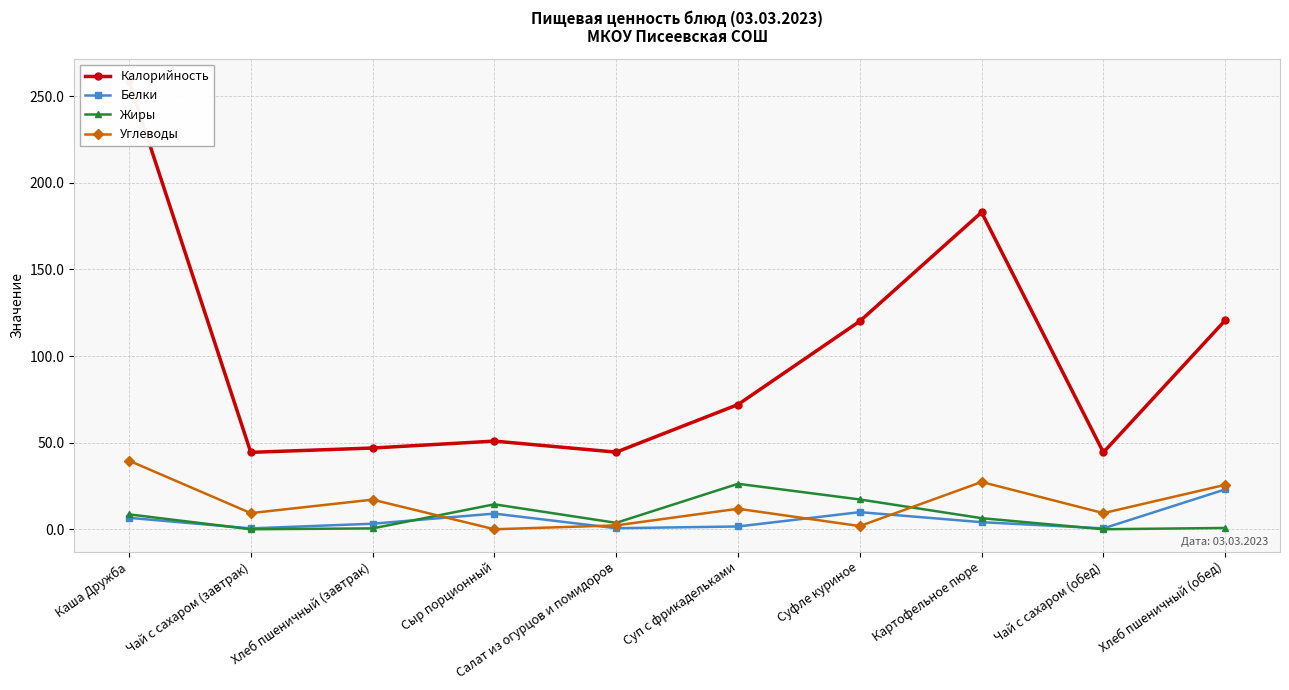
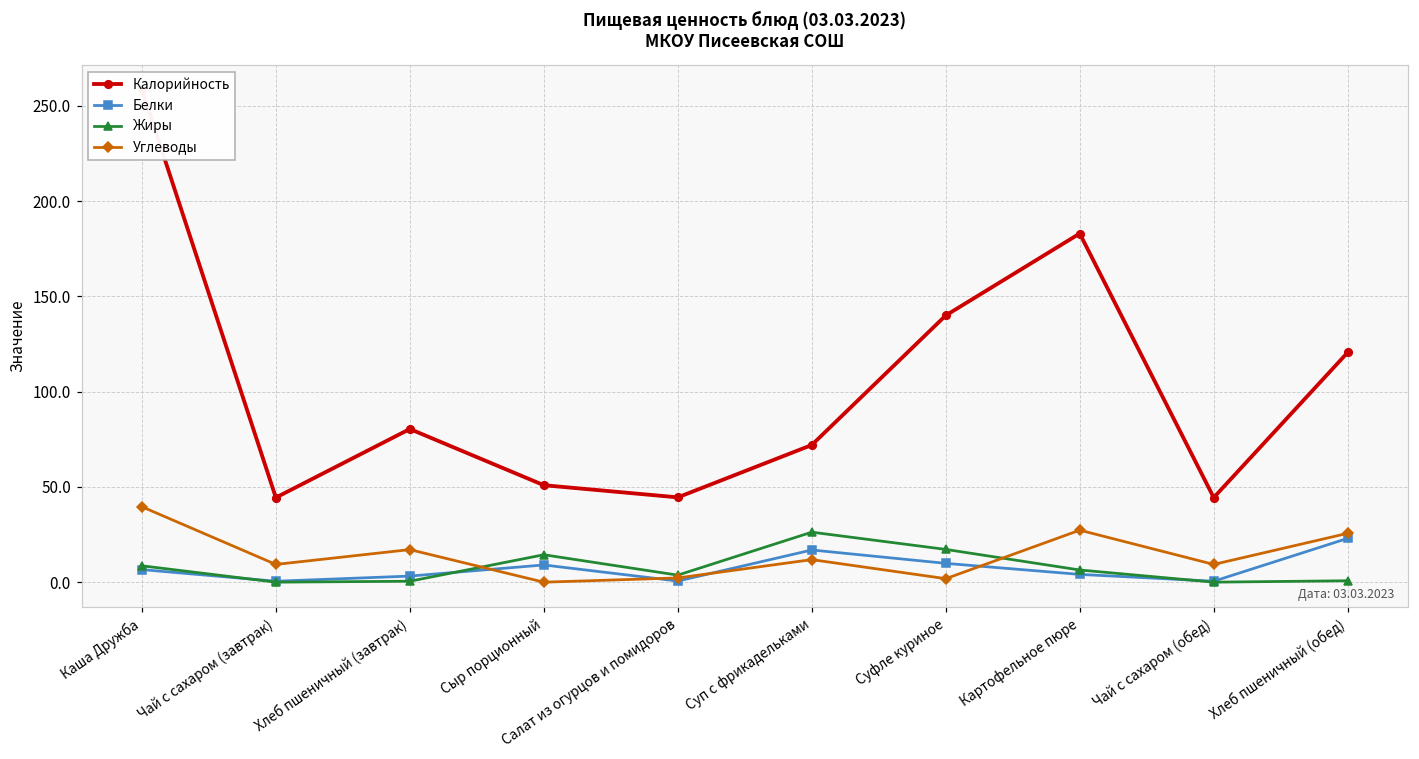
Калорийность, Хлеб пшеничный (завтрак): 47 -> 80
Белки, Суп с фрикадельками: 2 -> 17
Калорийность, Суфле куриное: 120 -> 140
